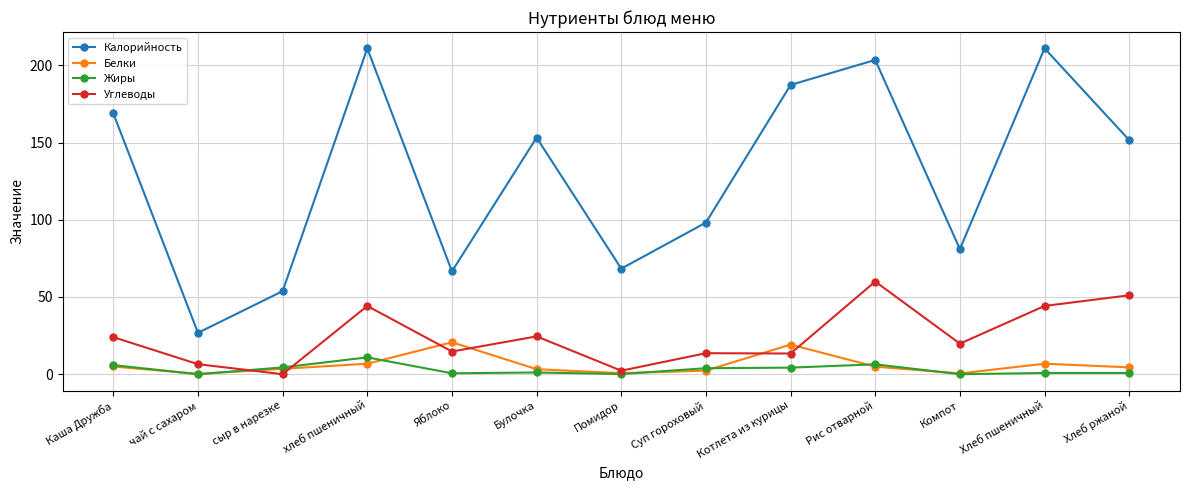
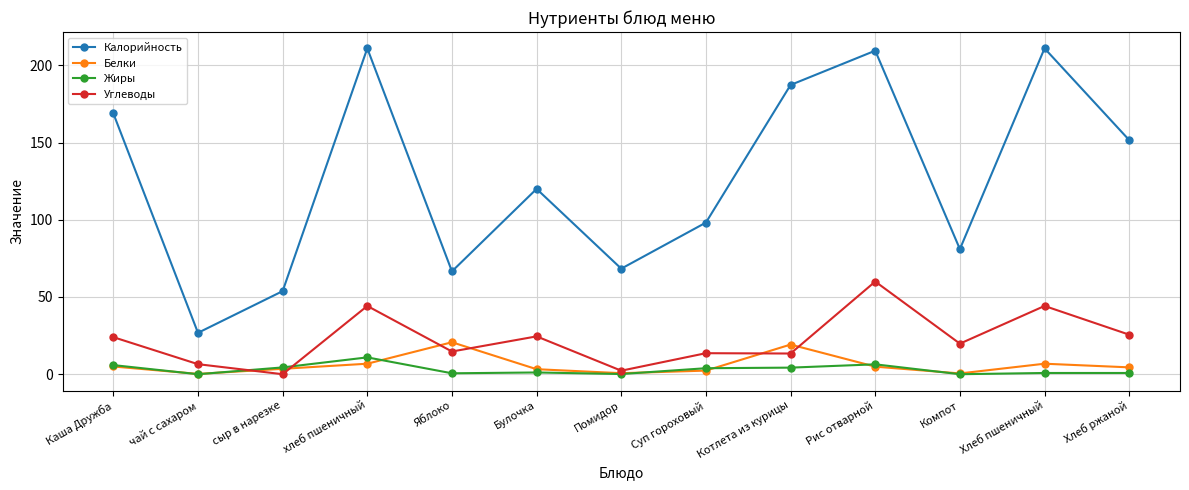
Калорийность, Булочка: 153 -> 120
Калорийность, Рис отварной: 204 -> 210
Углеводы, Хлеб ржаной: 51 -> 26
